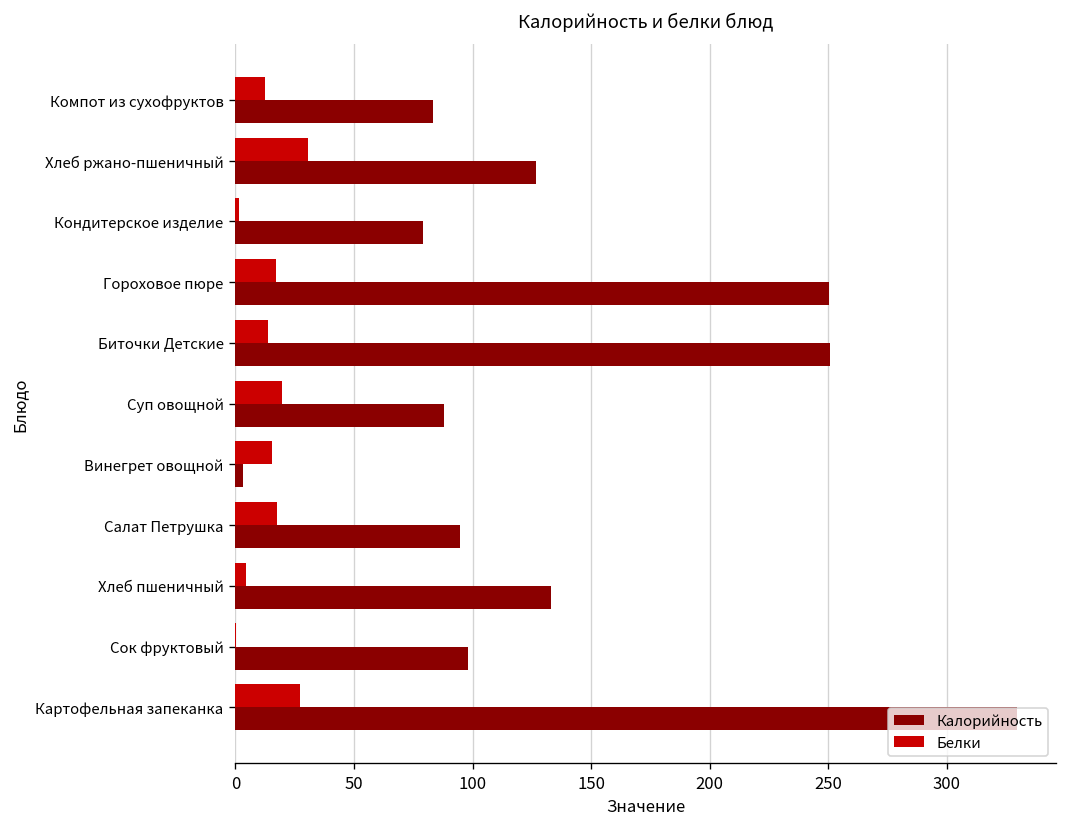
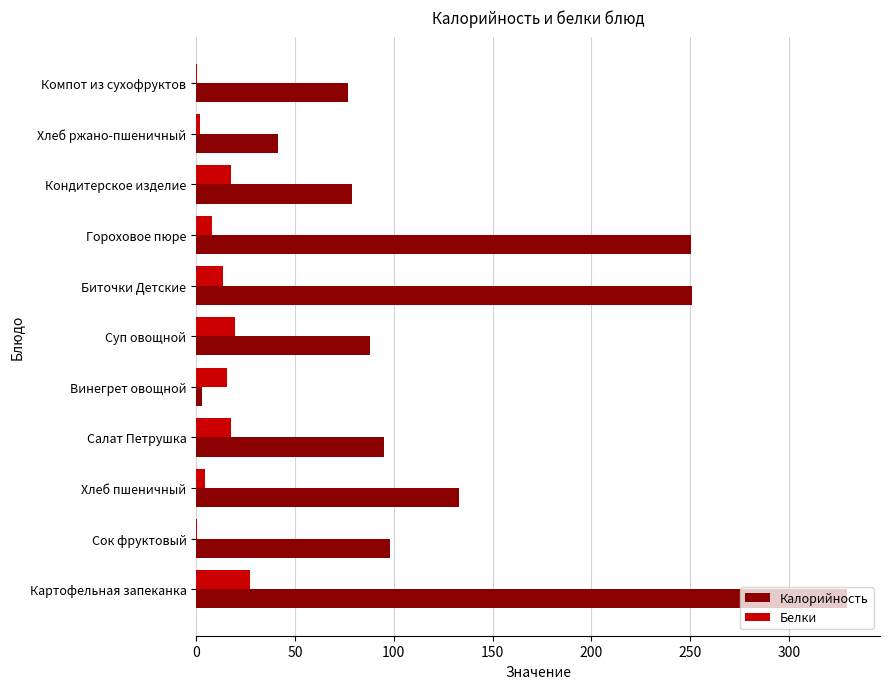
Белки, Компот из сухофруктов: 12 -> 0
Калорийность, Компот из сухофруктов: 83 -> 77
Белки, Хлеб ржано-пшеничный: 31 -> 2
Калорийность, Хлеб ржано-пшеничный: 127 -> 41
Белки, Кондитерское изделие: 2 -> 18
Белки, Гороховое пюре: 17 -> 8
